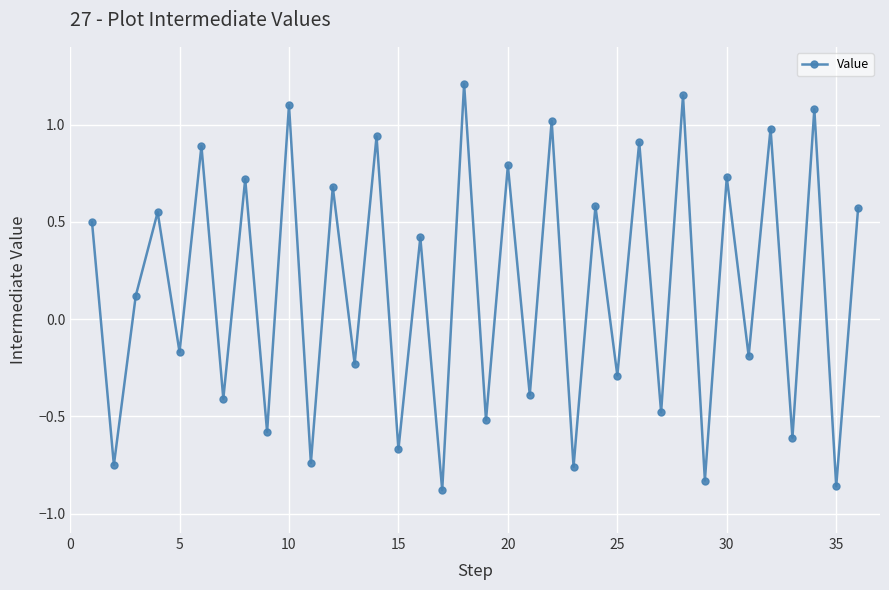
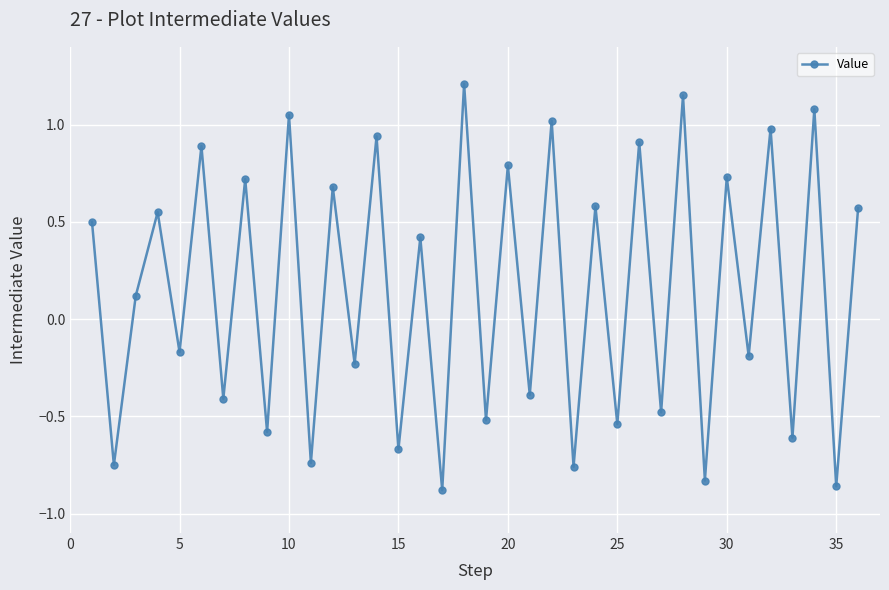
10: 1.10 -> 1.05
25: -0.29 -> -0.54
